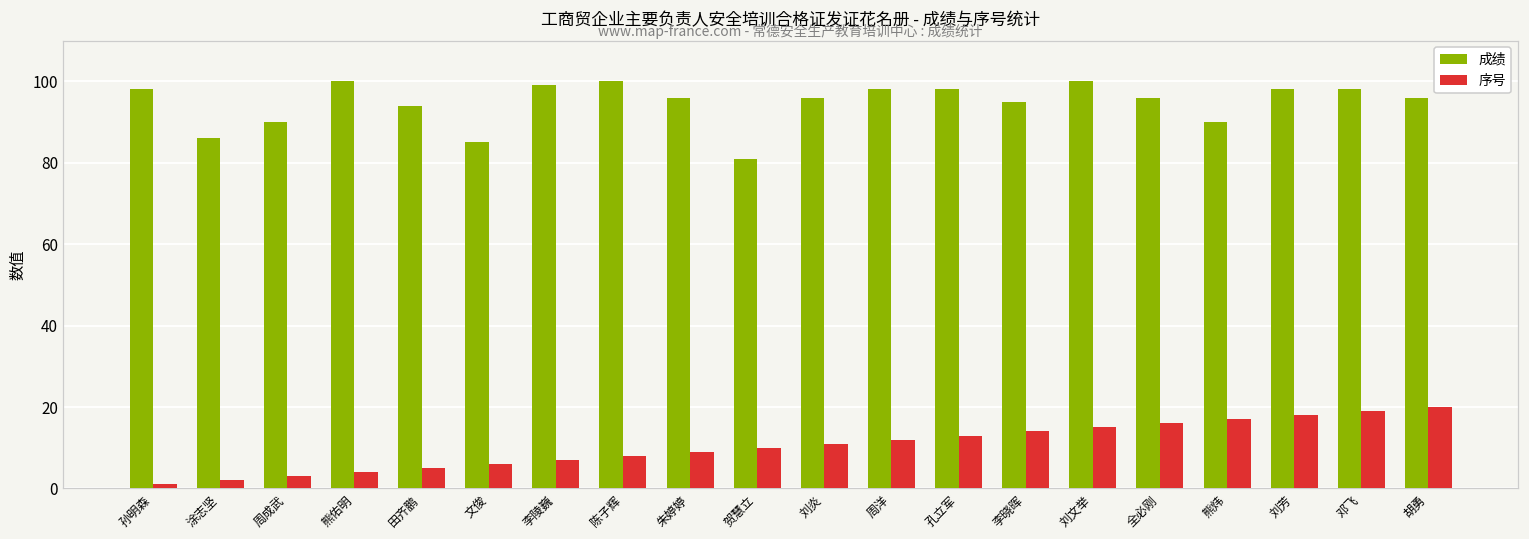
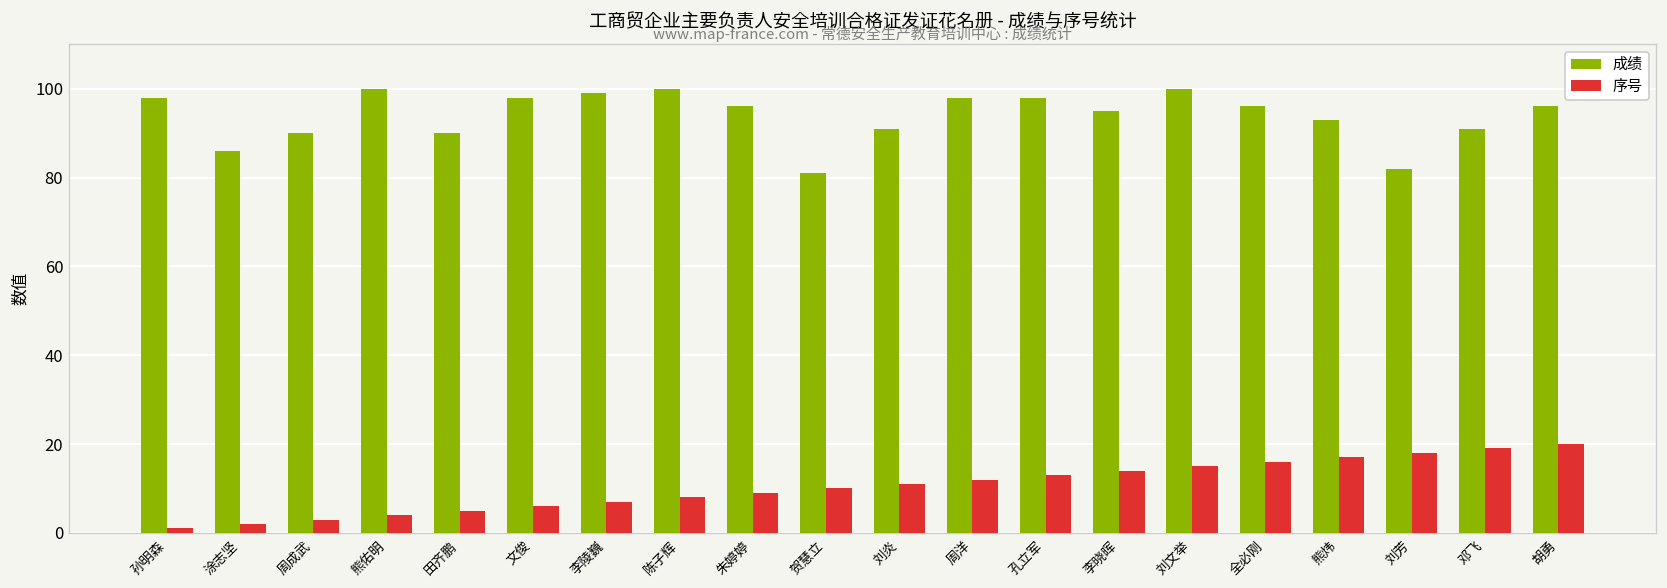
成绩, 田齐鹏: 94 -> 90
成绩, 文俊: 85 -> 98
成绩, 刘炎: 96 -> 91
成绩, 熊炜: 90 -> 93
成绩, 刘芳: 98 -> 82
成绩, 邓飞: 98 -> 91
